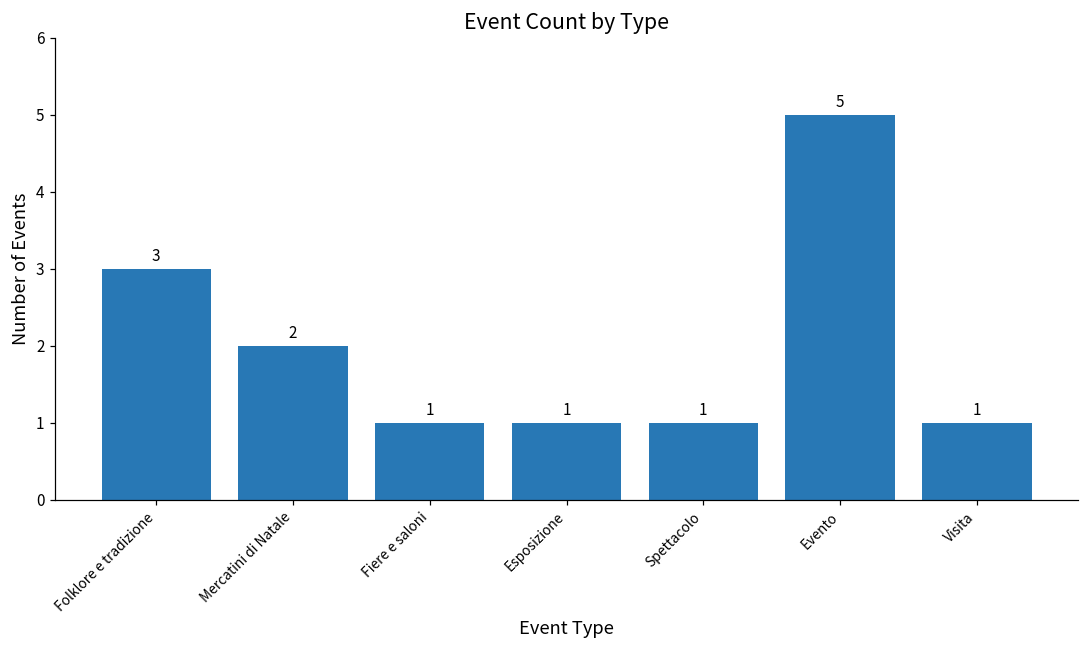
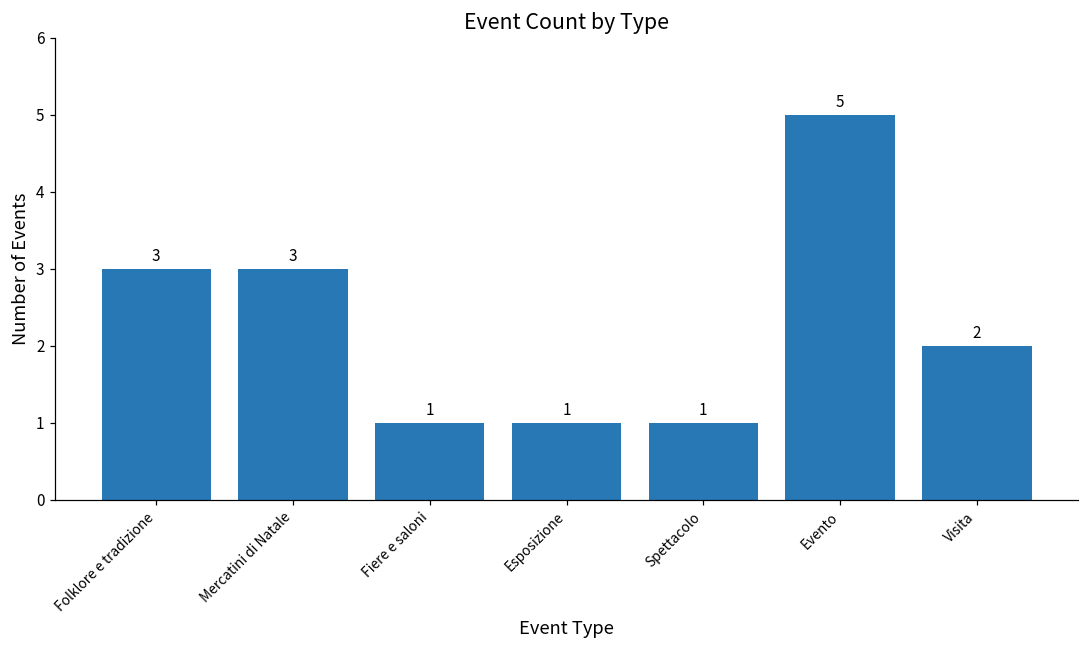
Mercatini di Natale: 2 -> 3
Visita: 1 -> 2
